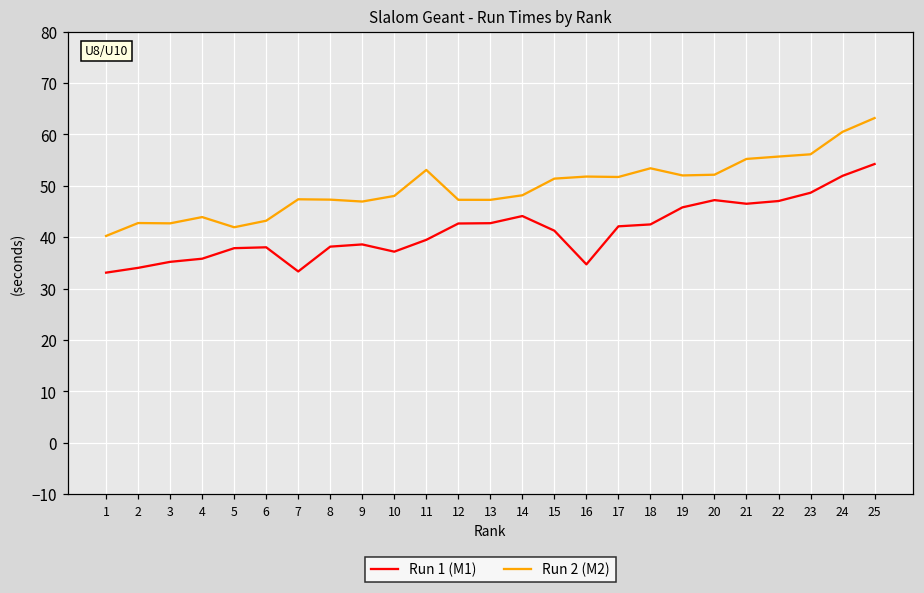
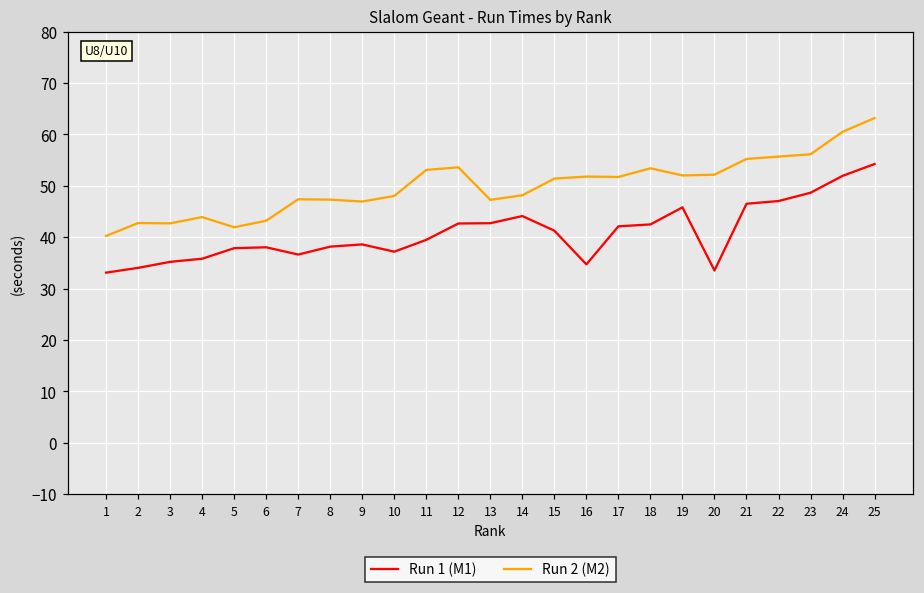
Run 1 (M1), 7: 33 -> 37
Run 2 (M2), 12: 47 -> 54
Run 1 (M1), 20: 47 -> 34
